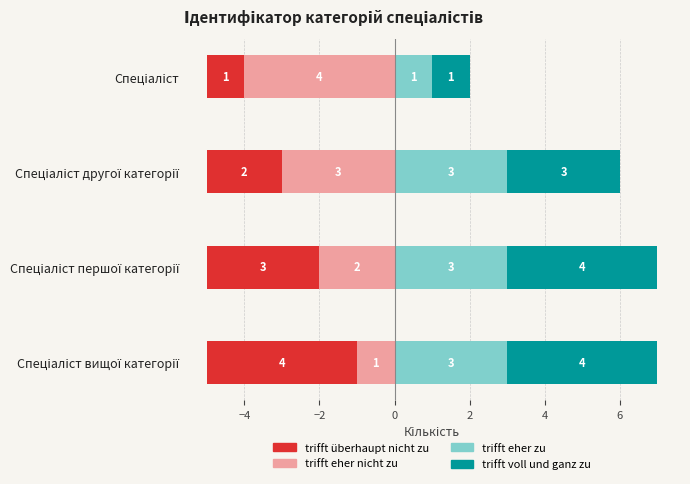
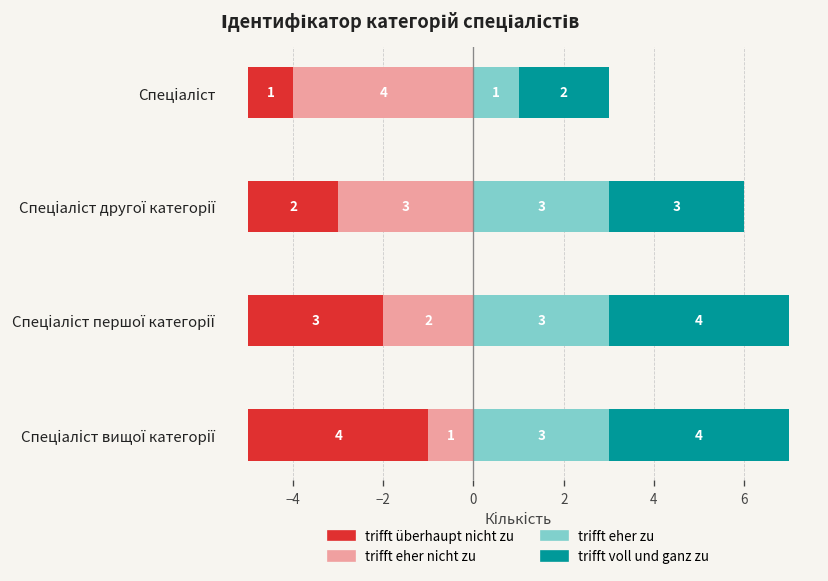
trifft voll und ganz zu, Спеціаліст: 1 -> 2
